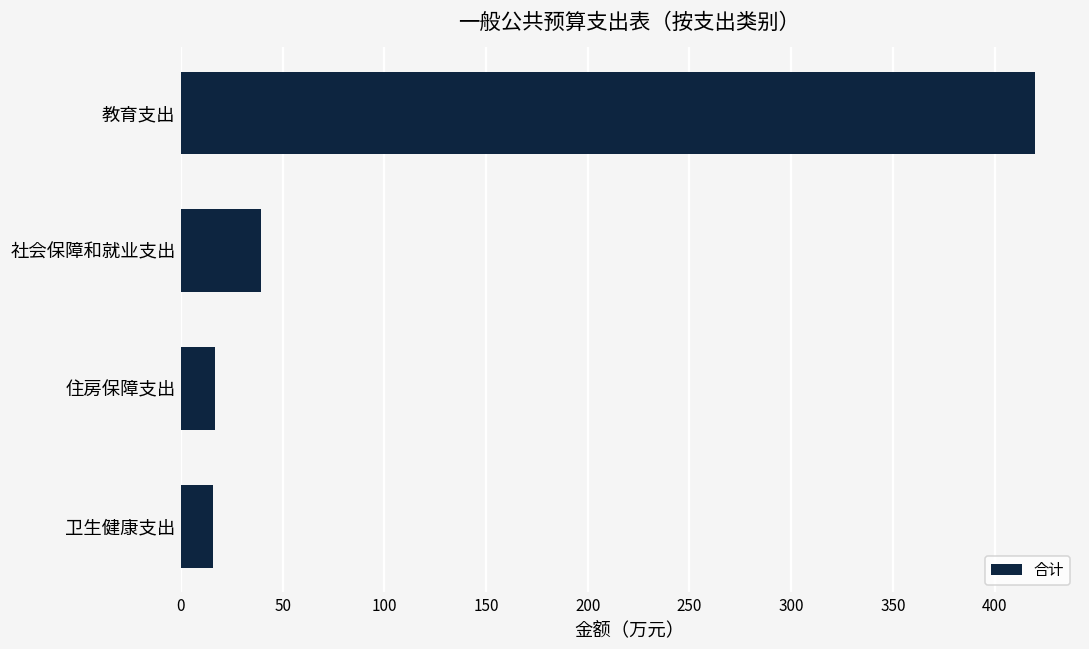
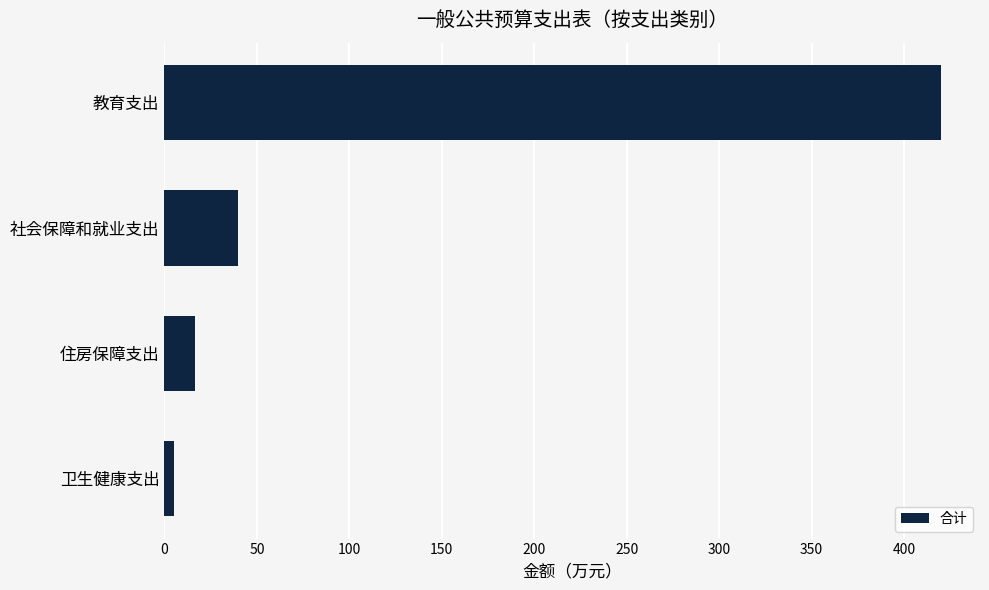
卫生健康支出: 16 -> 5
